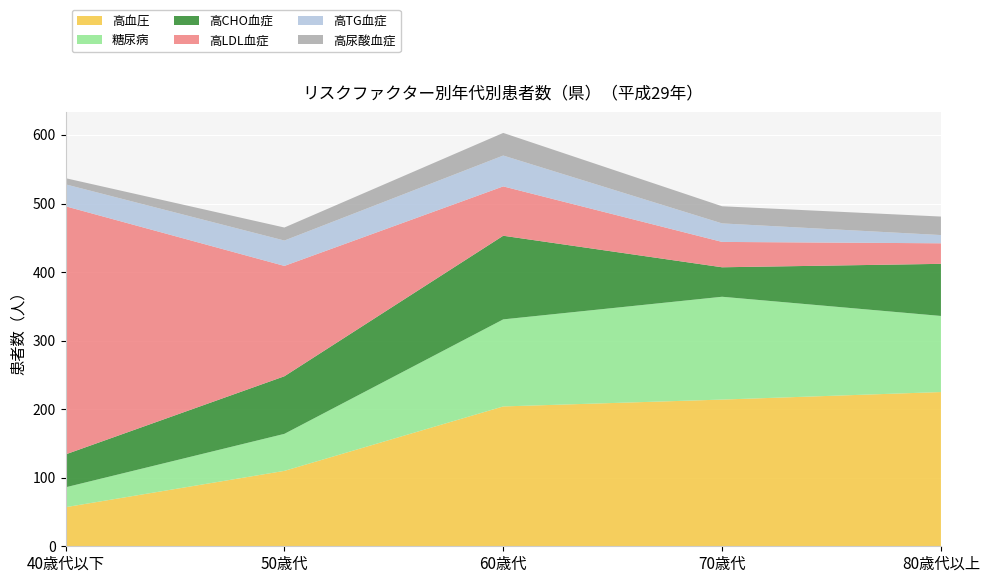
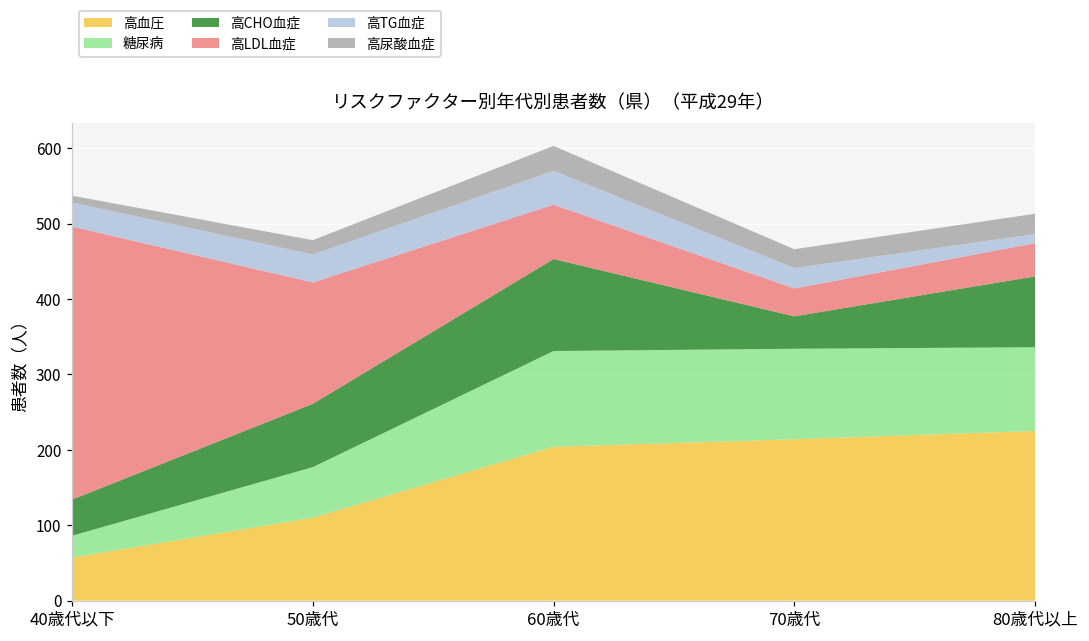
糖尿病, 50歳代: 50 -> 70
糖尿病, 70歳代: 150 -> 120
高CHO血症, 80歳代以上: 80 -> 90
高LDL血症, 80歳代以上: 30 -> 40
